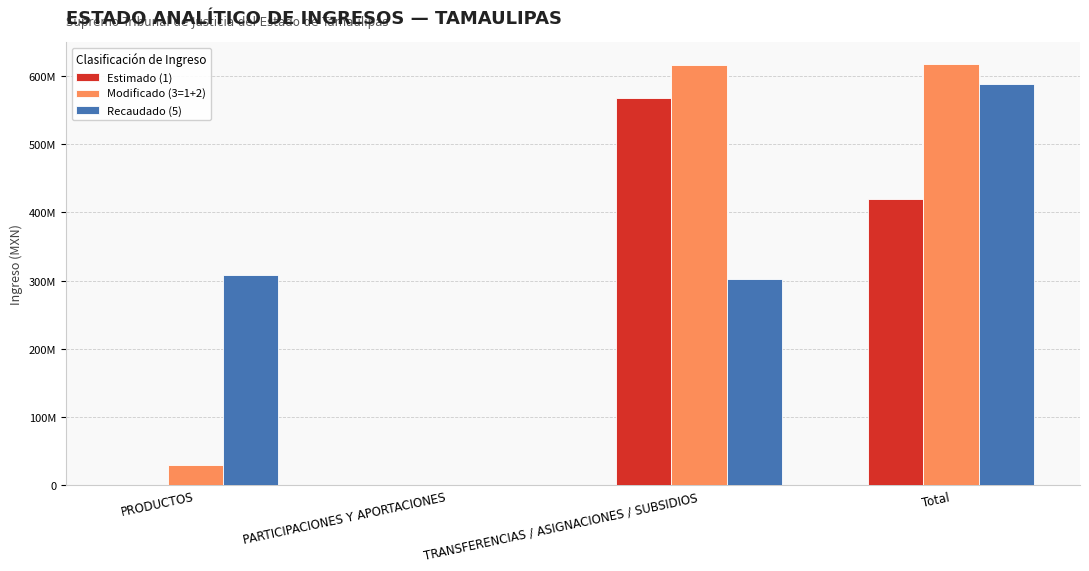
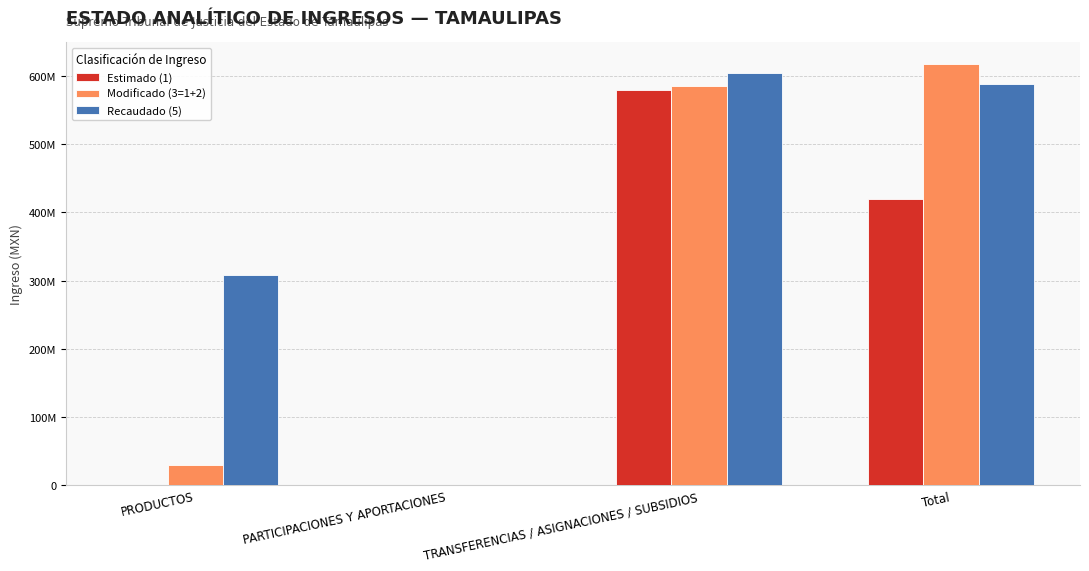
Estimado (1), TRANSFERENCIAS / ASIGNACIONES / SUBSIDIOS: 570000000 -> 580000000
Modificado (3=1+2), TRANSFERENCIAS / ASIGNACIONES / SUBSIDIOS: 620000000 -> 580000000
Recaudado (5), TRANSFERENCIAS / ASIGNACIONES / SUBSIDIOS: 300000000 -> 610000000
